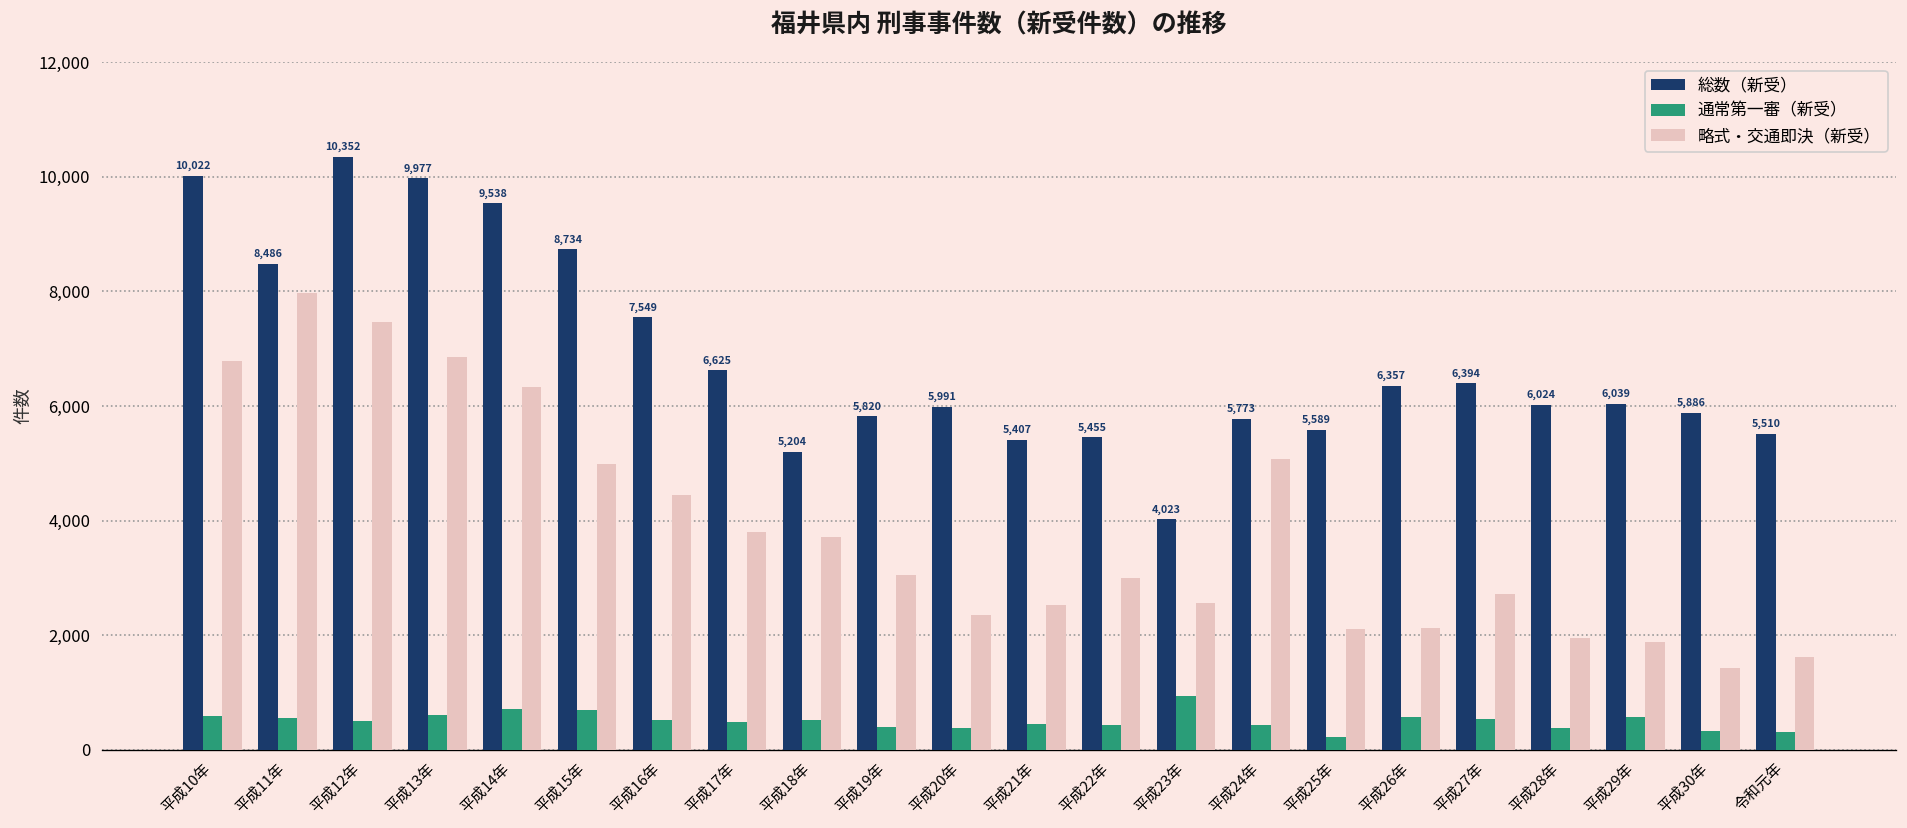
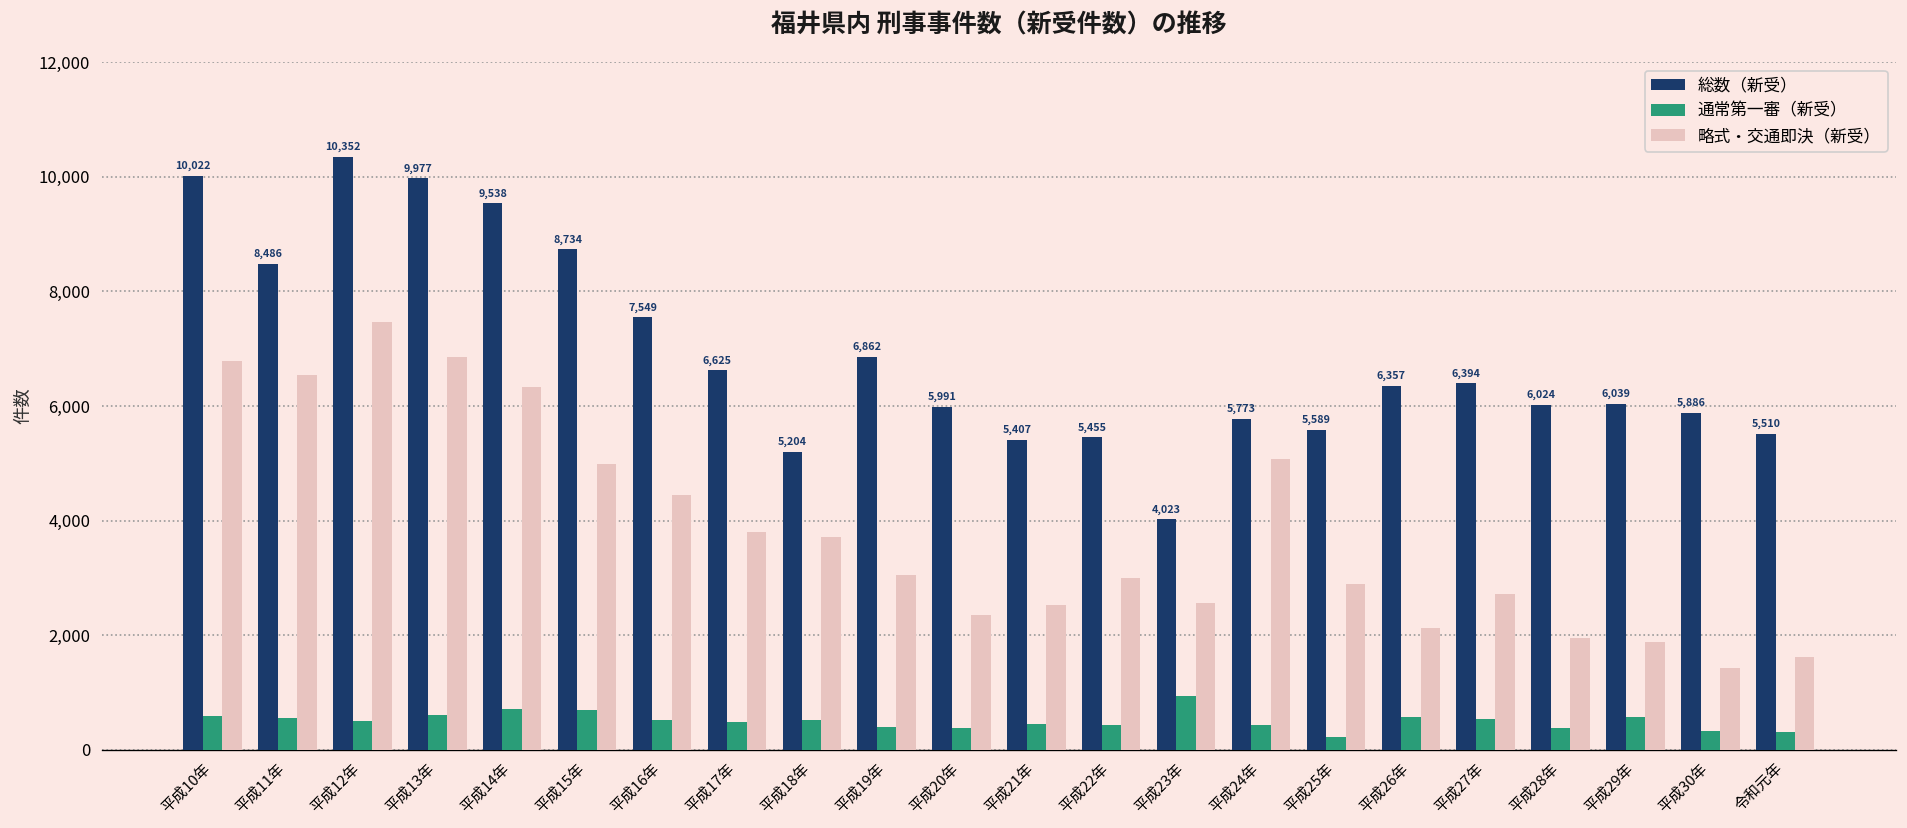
略式・交通即決（新受）, 平成11年: 8,000 -> 6,500
総数（新受）, 平成19年: 5,820 -> 6,862
略式・交通即決（新受）, 平成25年: 2,100 -> 2,900
